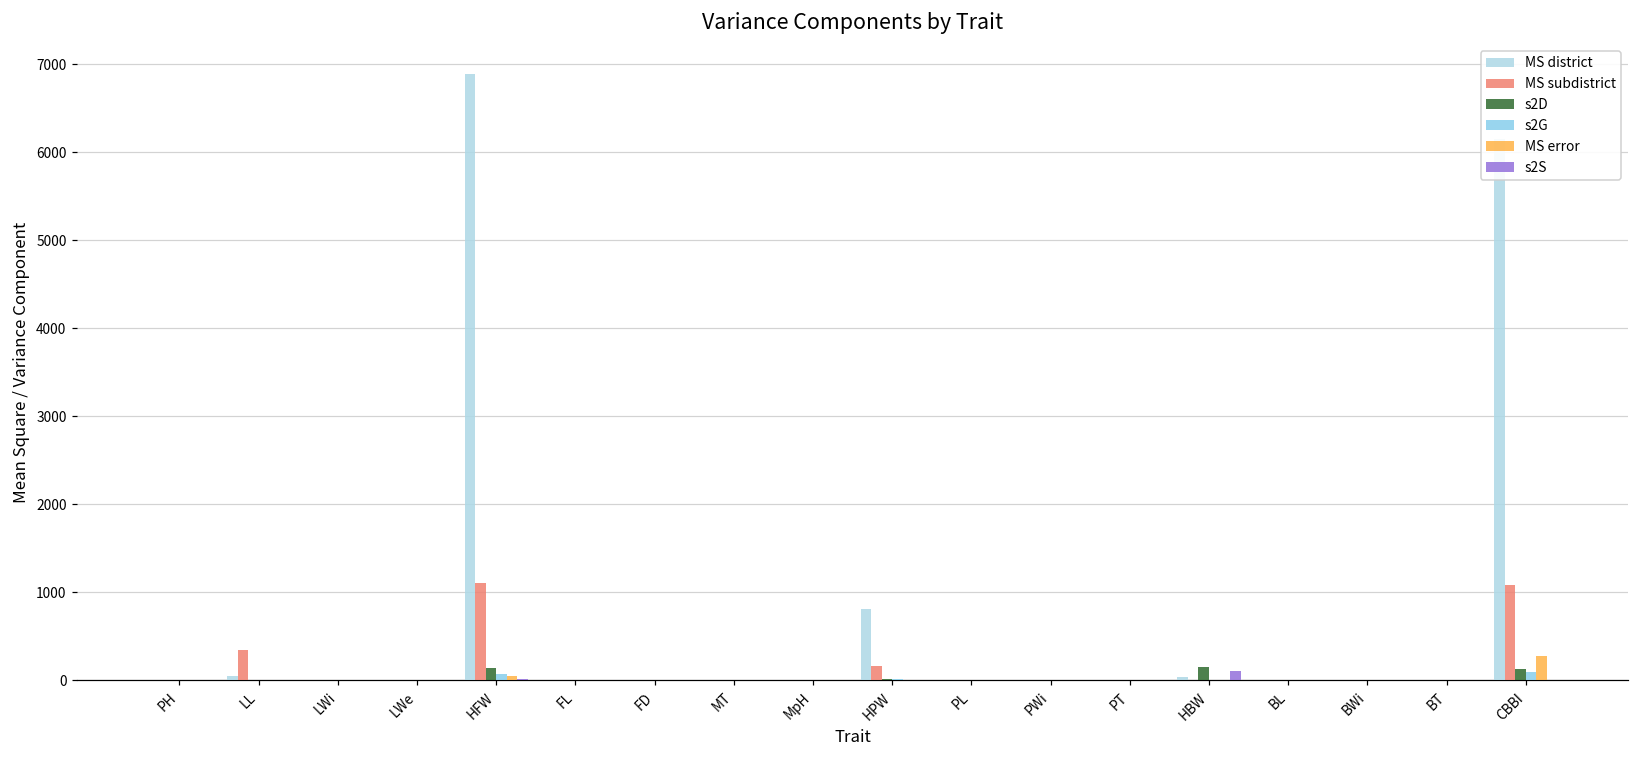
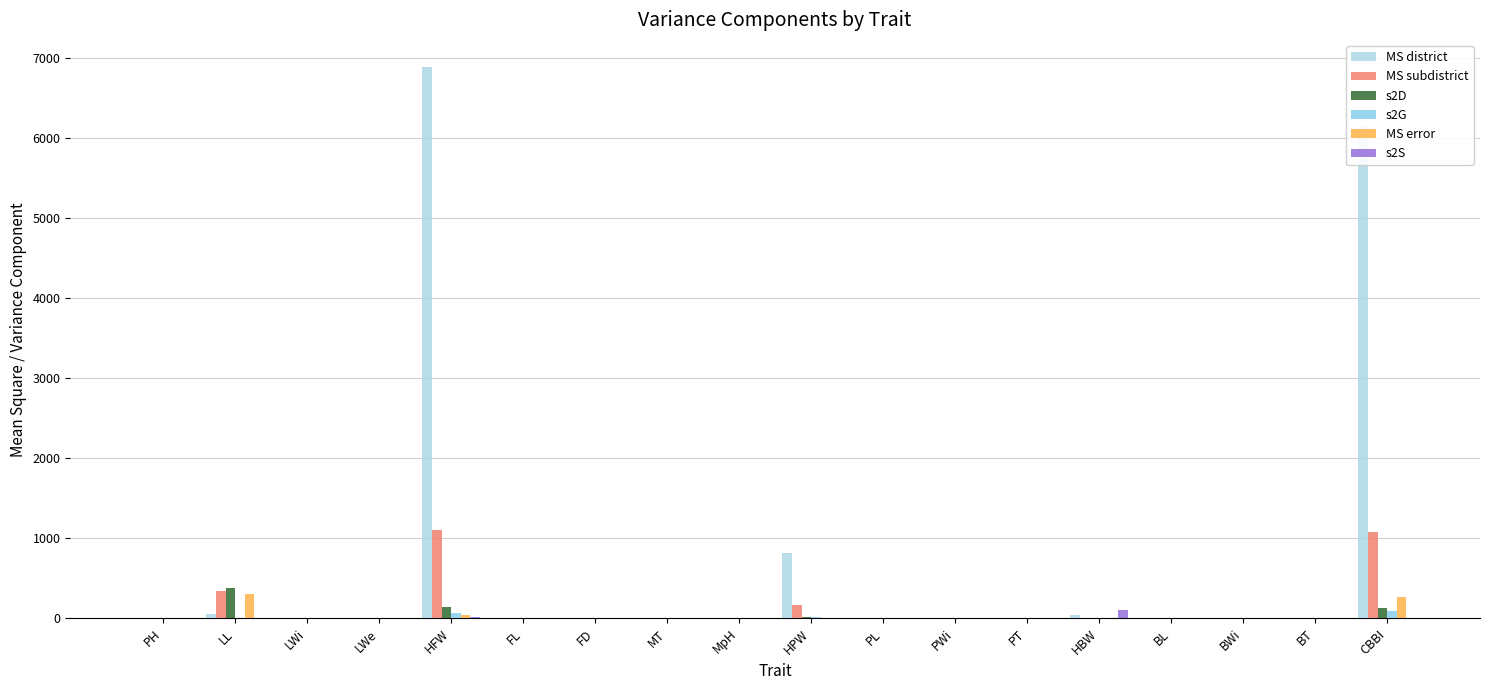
s2D, LL: 0 -> 400
MS error, LL: 0 -> 300
s2D, HBW: 200 -> 0
